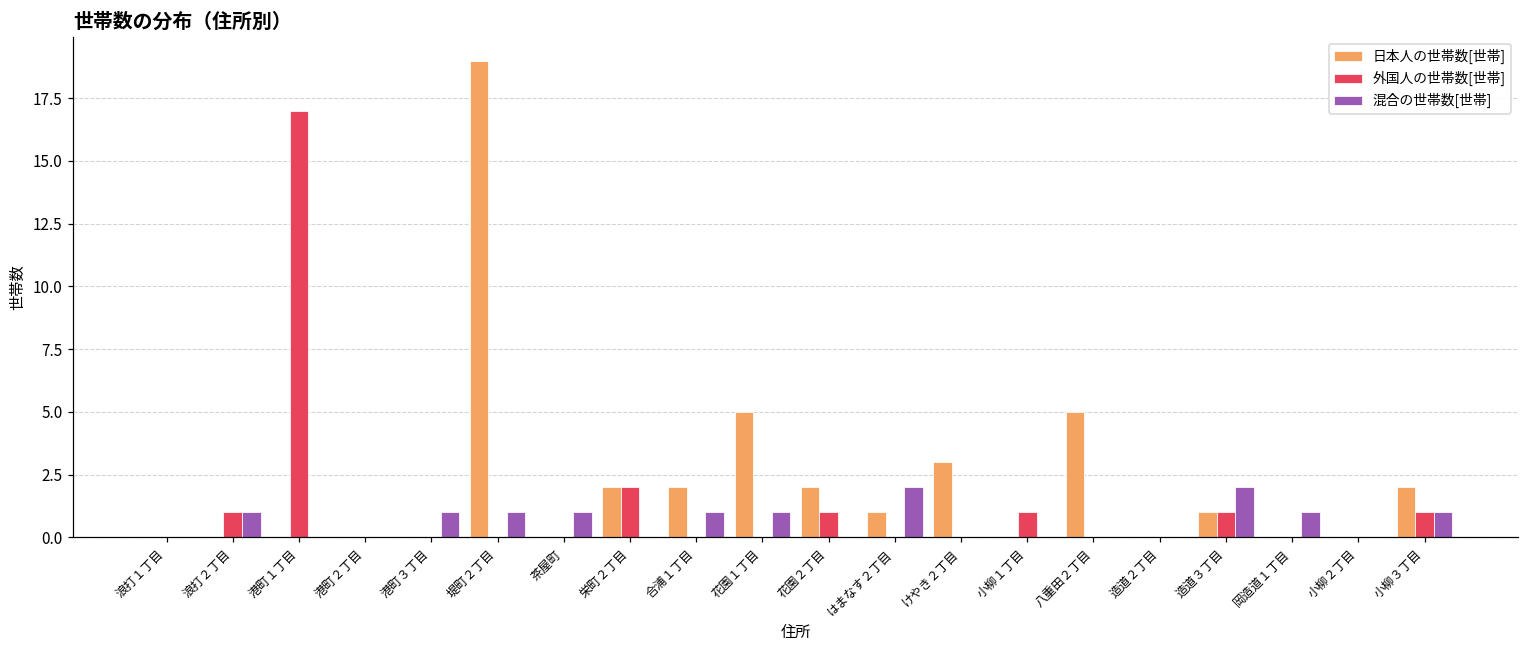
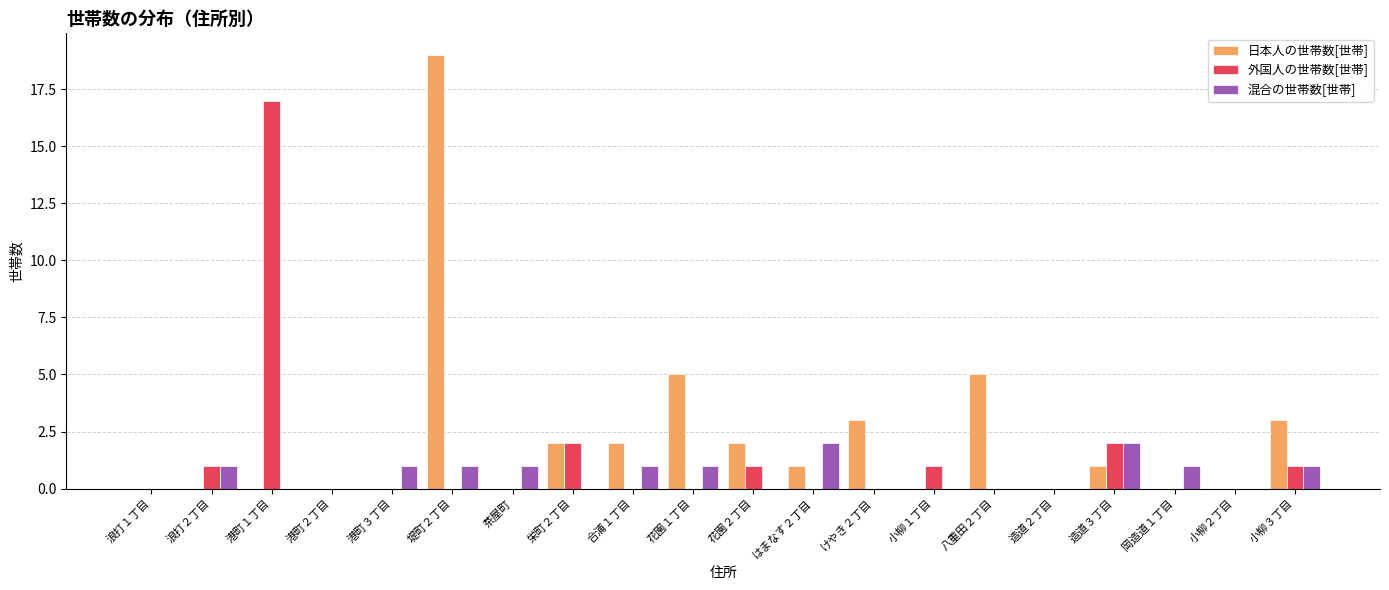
外国人の世帯数[世帯], 造道３丁目: 1 -> 2
日本人の世帯数[世帯], 小柳３丁目: 2 -> 3
